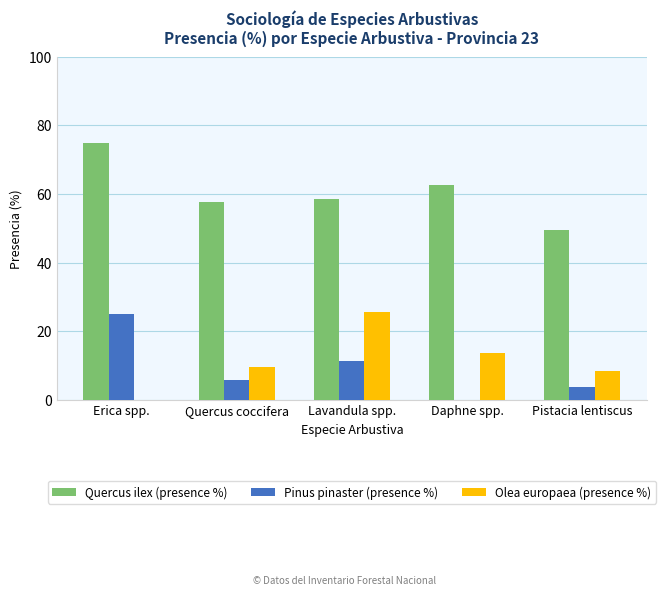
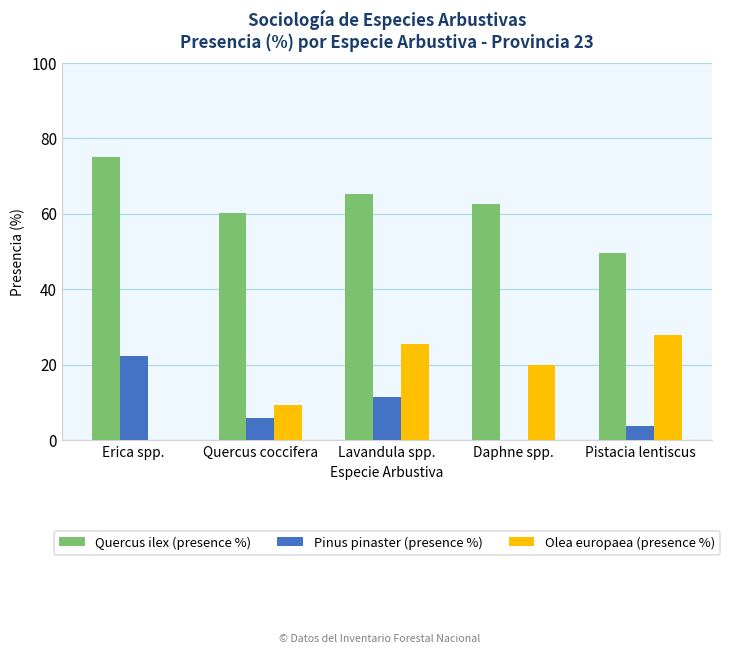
Pinus pinaster (presence %), Erica spp.: 25 -> 22
Quercus ilex (presence %), Quercus coccifera: 58 -> 60
Quercus ilex (presence %), Lavandula spp.: 59 -> 65
Olea europaea (presence %), Daphne spp.: 14 -> 20
Olea europaea (presence %), Pistacia lentiscus: 8 -> 28
